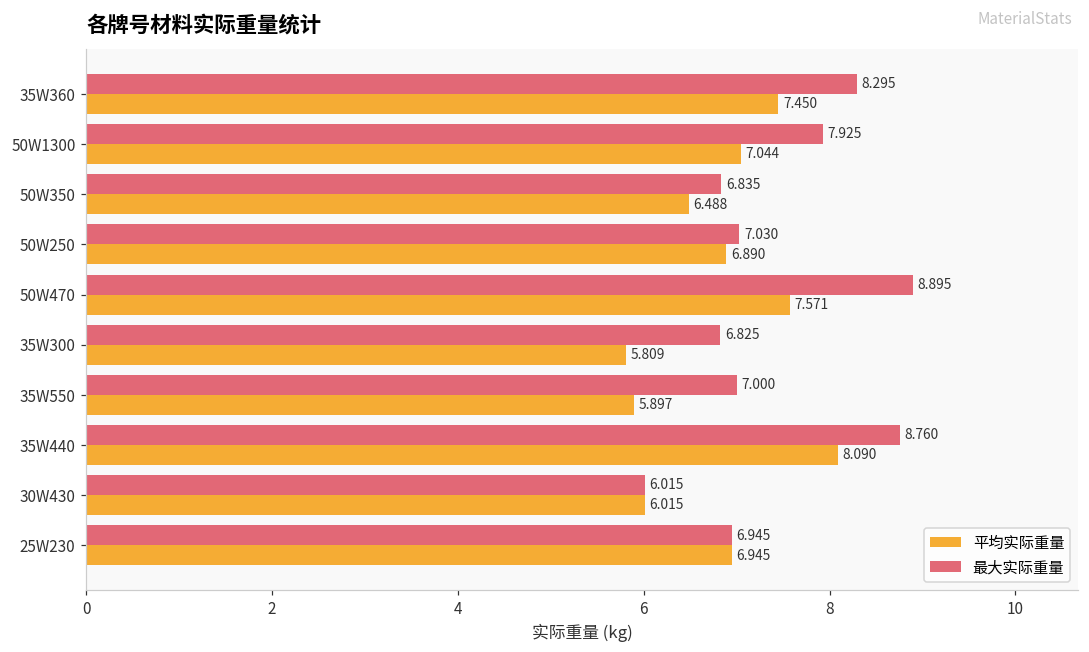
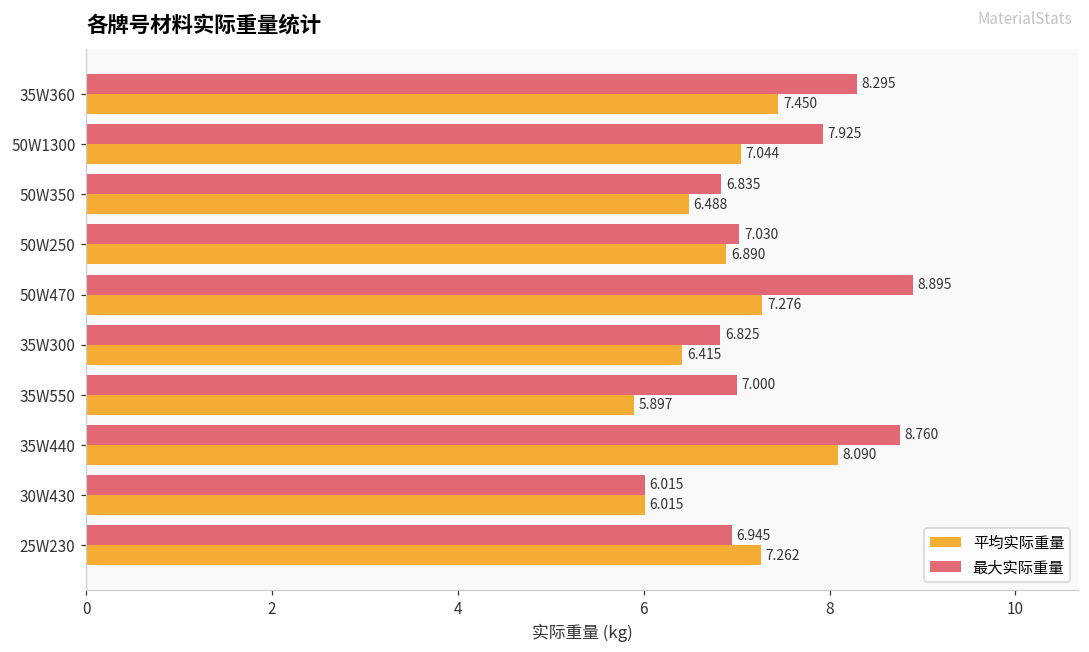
平均实际重量, 50W470: 7.571 -> 7.276
平均实际重量, 35W300: 5.809 -> 6.415
平均实际重量, 25W230: 6.945 -> 7.262
